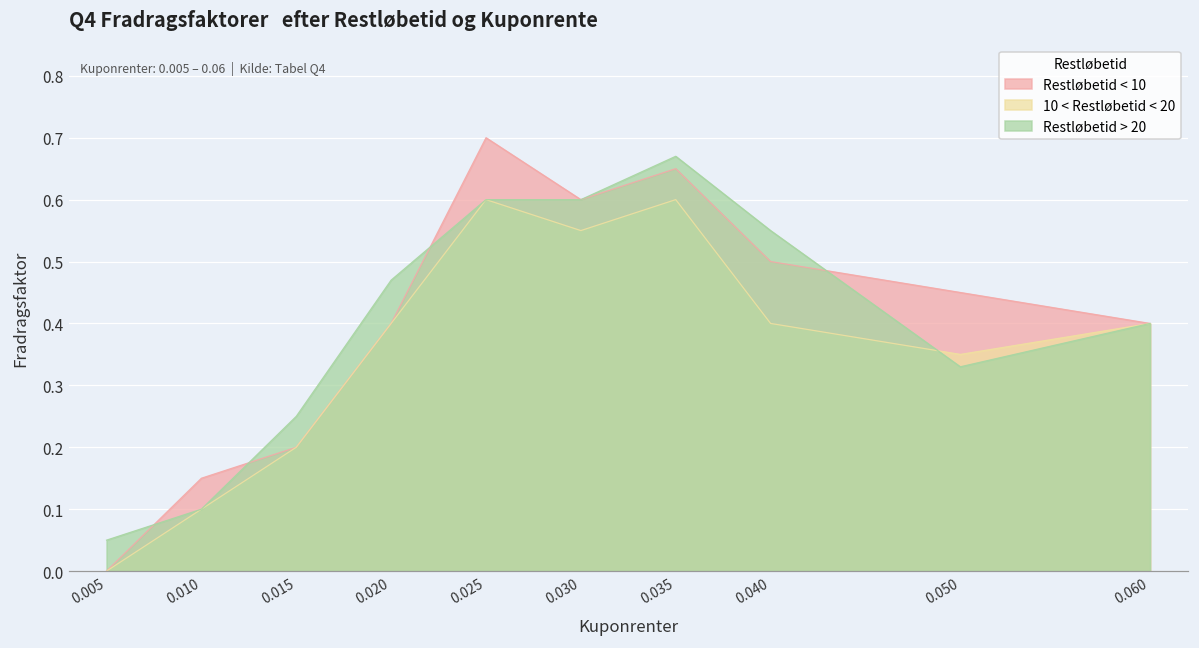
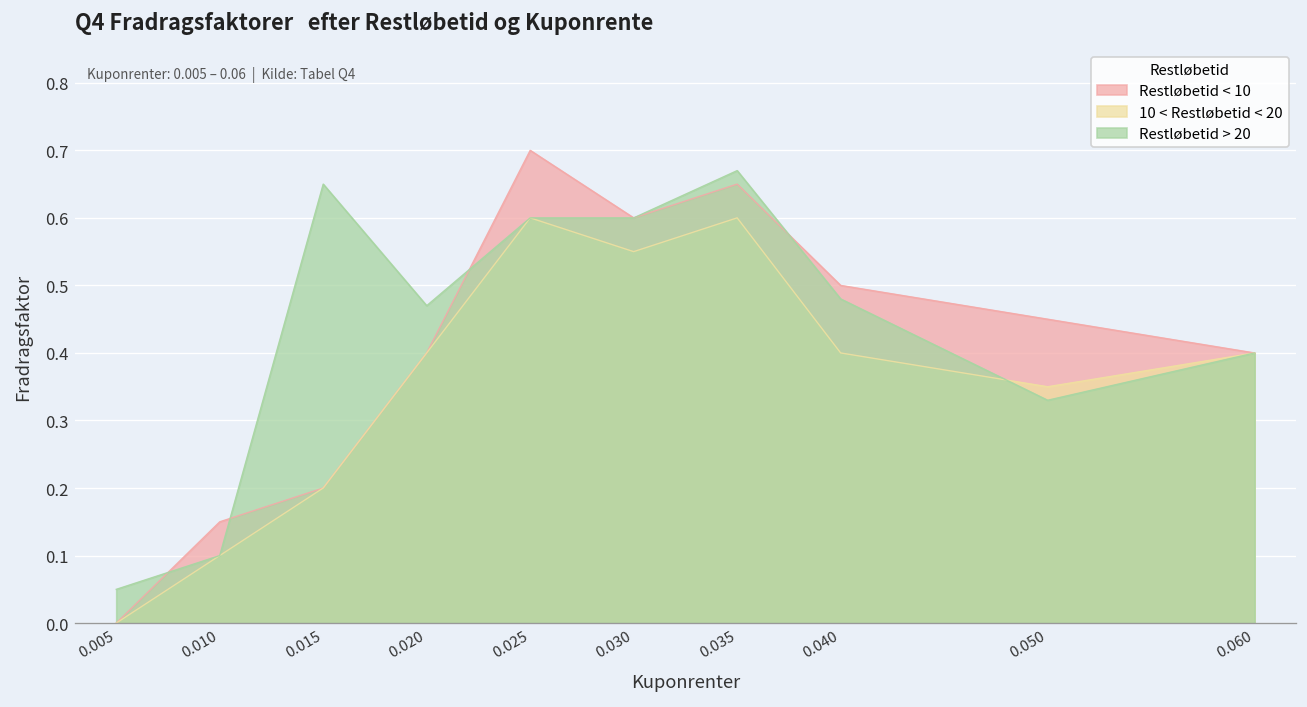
Restløbetid > 20, 0.015: 0.25 -> 0.65
Restløbetid > 20, 0.040: 0.55 -> 0.48
